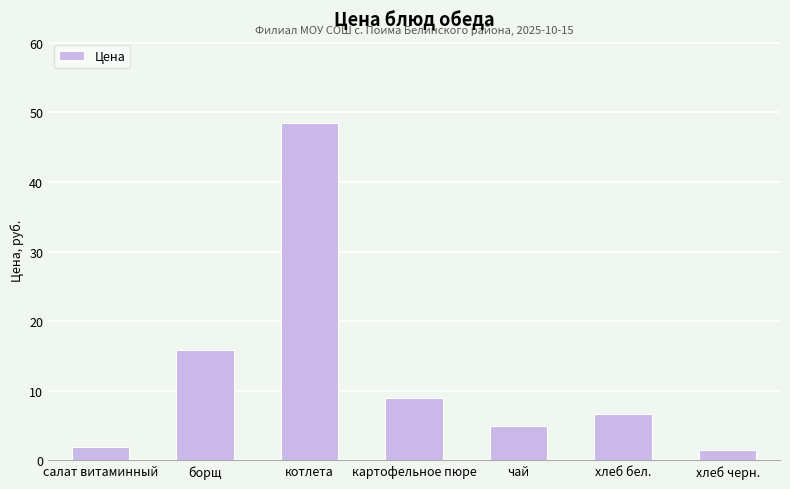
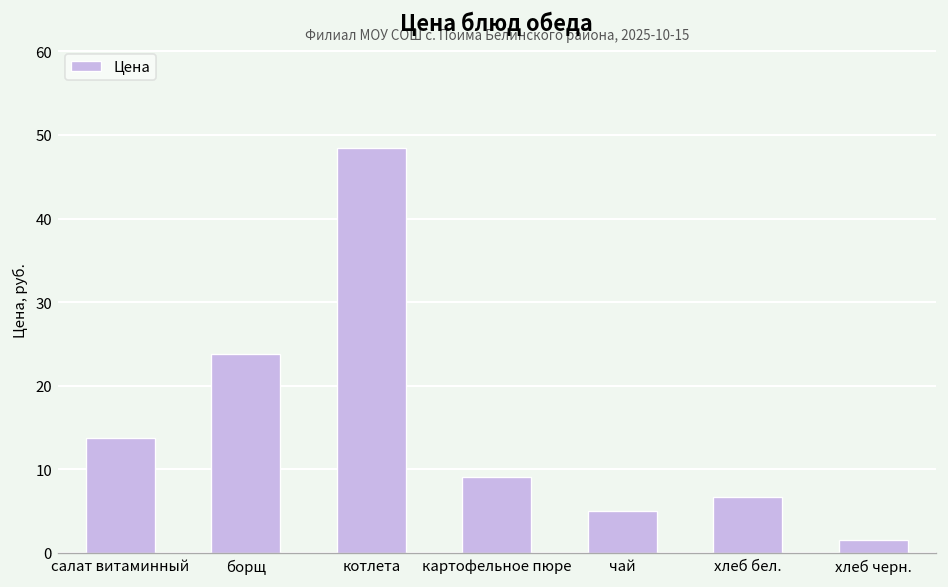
салат витаминный: 2 -> 14
борщ: 16 -> 24
